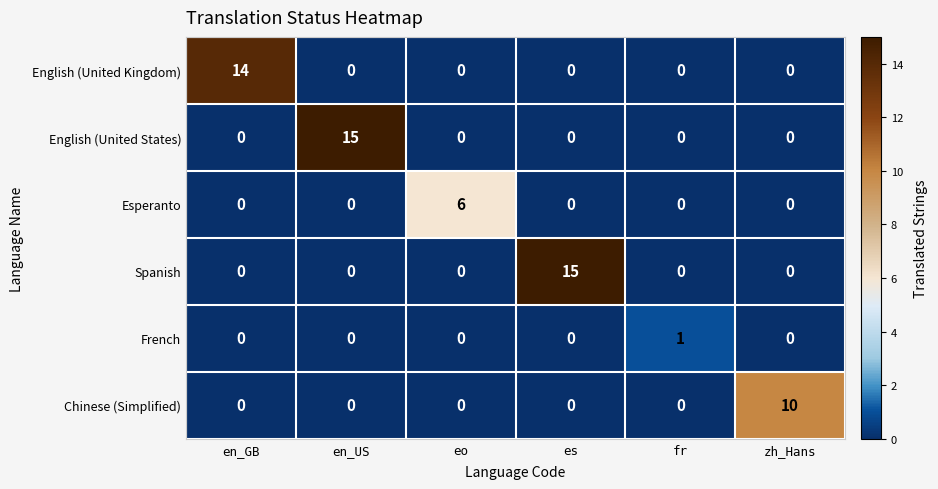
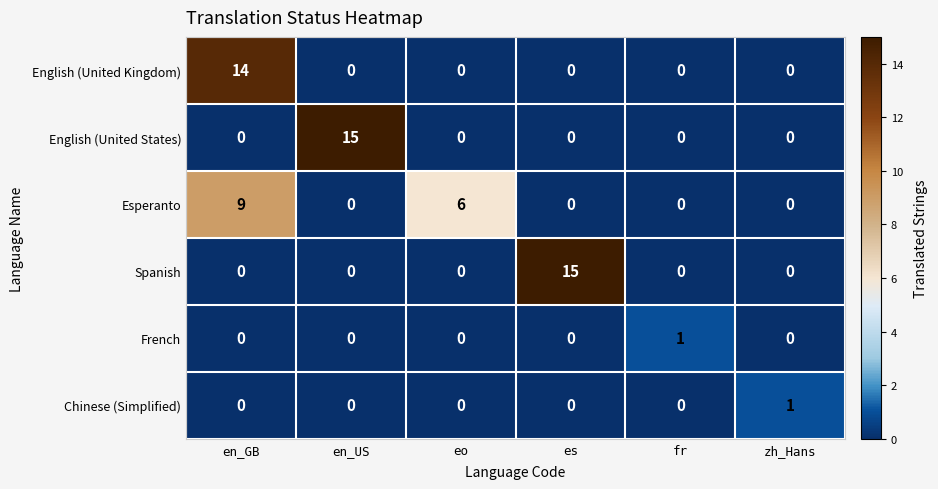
Esperanto, en_GB: 0 -> 9
Chinese (Simplified), zh_Hans: 10 -> 1
